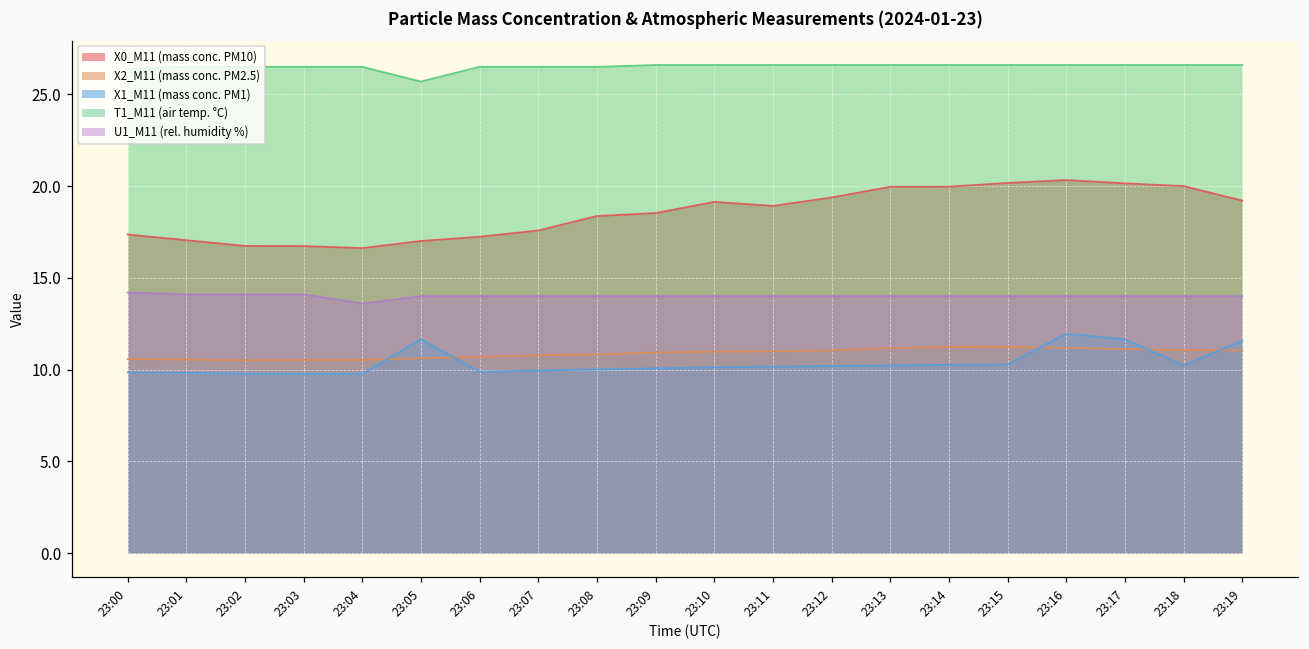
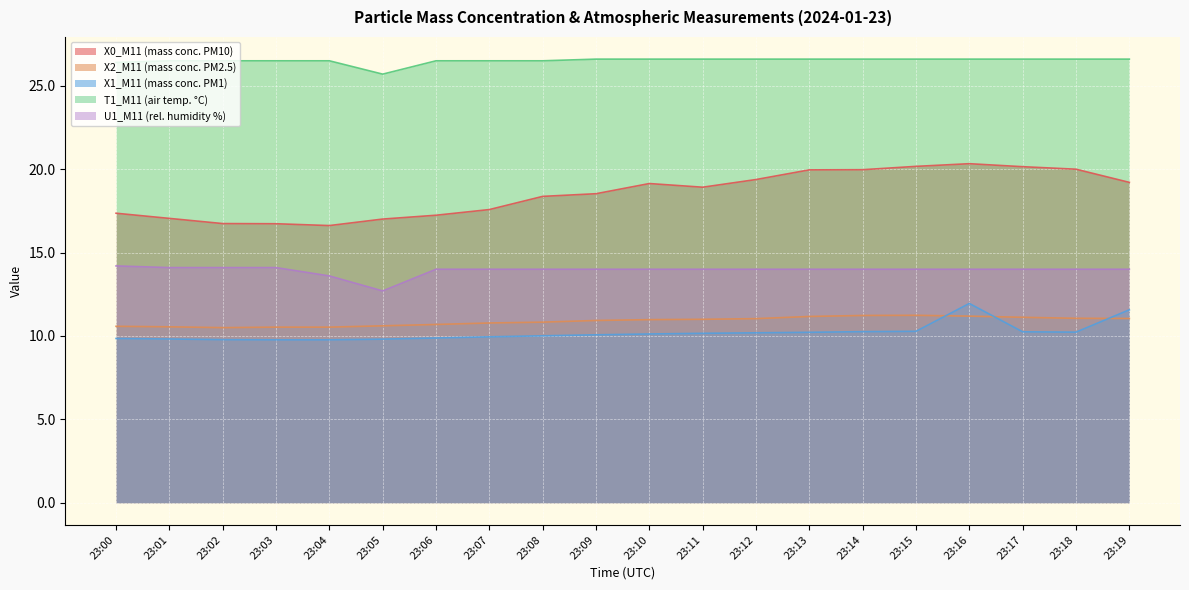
X1_M11 (mass conc. PM1), 23:05: 11.7 -> 9.8
U1_M11 (rel. humidity %), 23:05: 14.0 -> 12.7
X1_M11 (mass conc. PM1), 23:17: 11.7 -> 10.3
